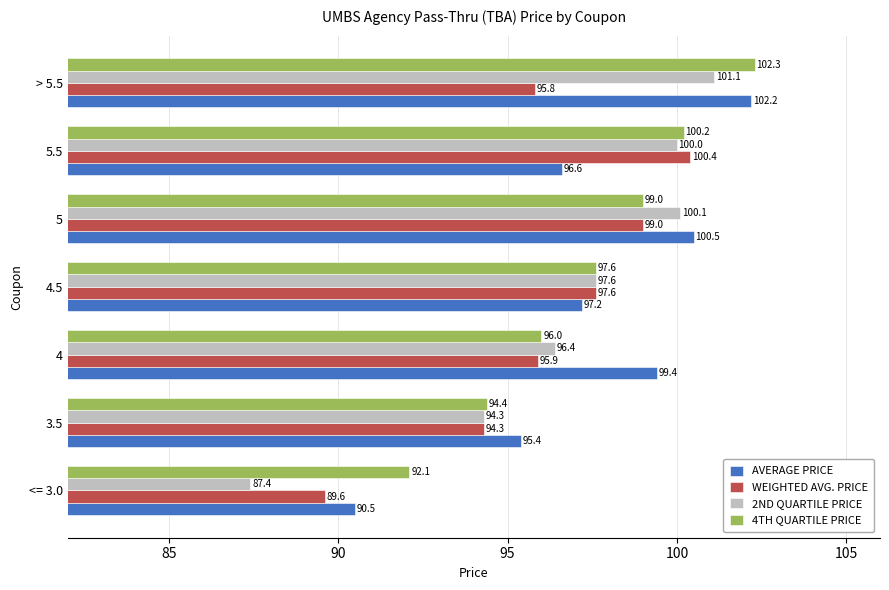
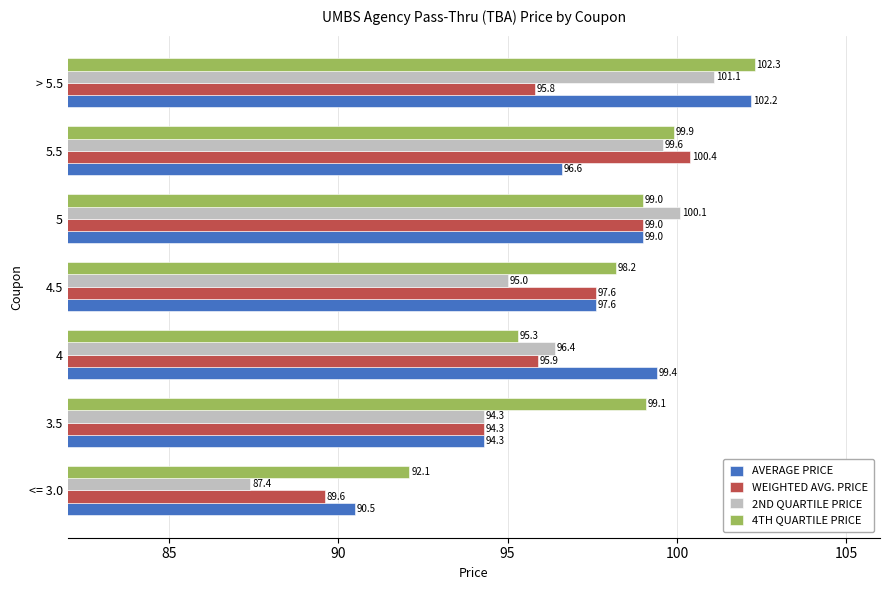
4TH QUARTILE PRICE, 5.5: 100.2 -> 99.9
2ND QUARTILE PRICE, 5.5: 100.0 -> 99.6
AVERAGE PRICE, 5: 100.5 -> 99.0
4TH QUARTILE PRICE, 4.5: 97.6 -> 98.2
2ND QUARTILE PRICE, 4.5: 97.6 -> 95.0
AVERAGE PRICE, 4.5: 97.2 -> 97.6
4TH QUARTILE PRICE, 4: 96.0 -> 95.3
4TH QUARTILE PRICE, 3.5: 94.4 -> 99.1
AVERAGE PRICE, 3.5: 95.4 -> 94.3
